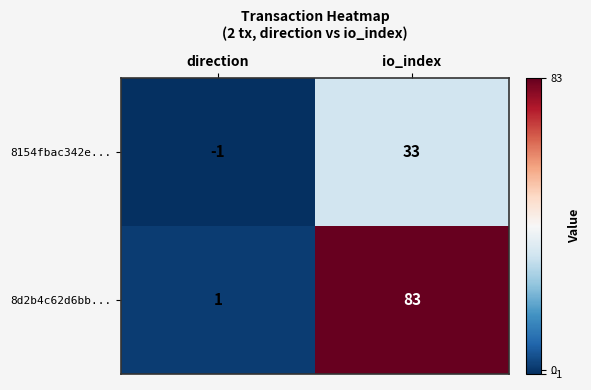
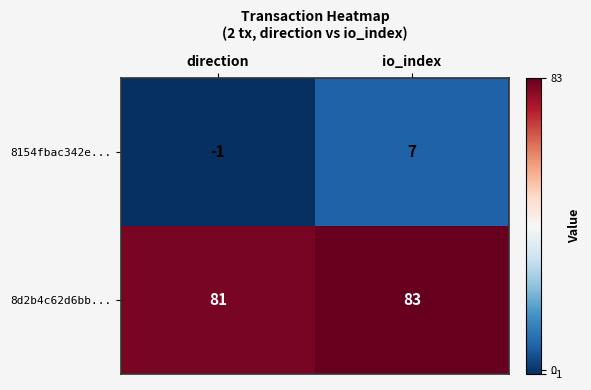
8154fbac342e..., io_index: 33 -> 7
8d2b4c62d6bb..., direction: 1 -> 81
